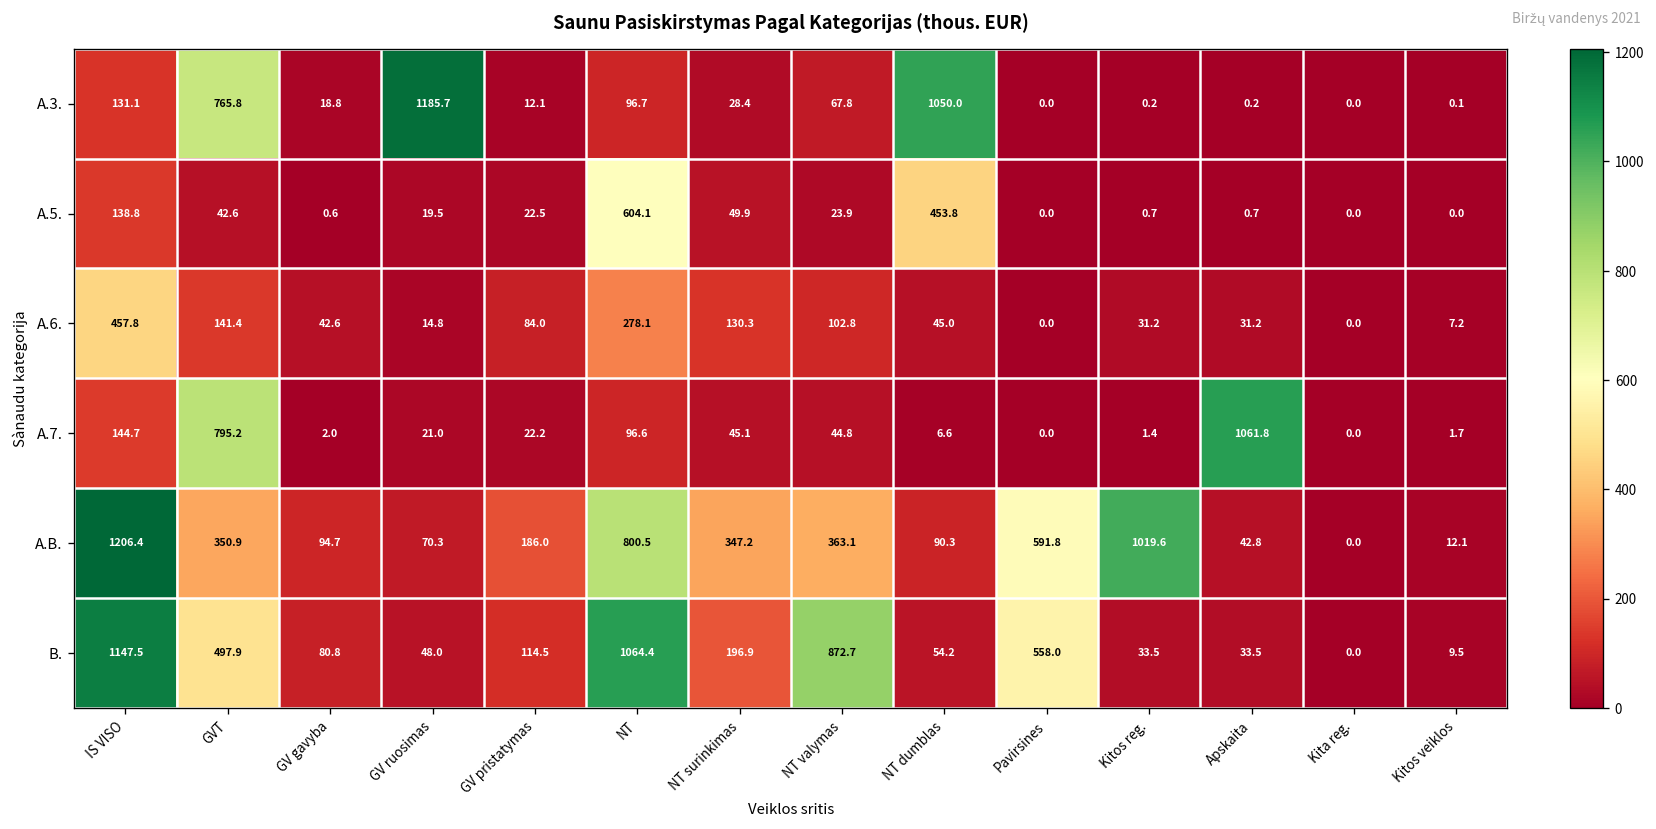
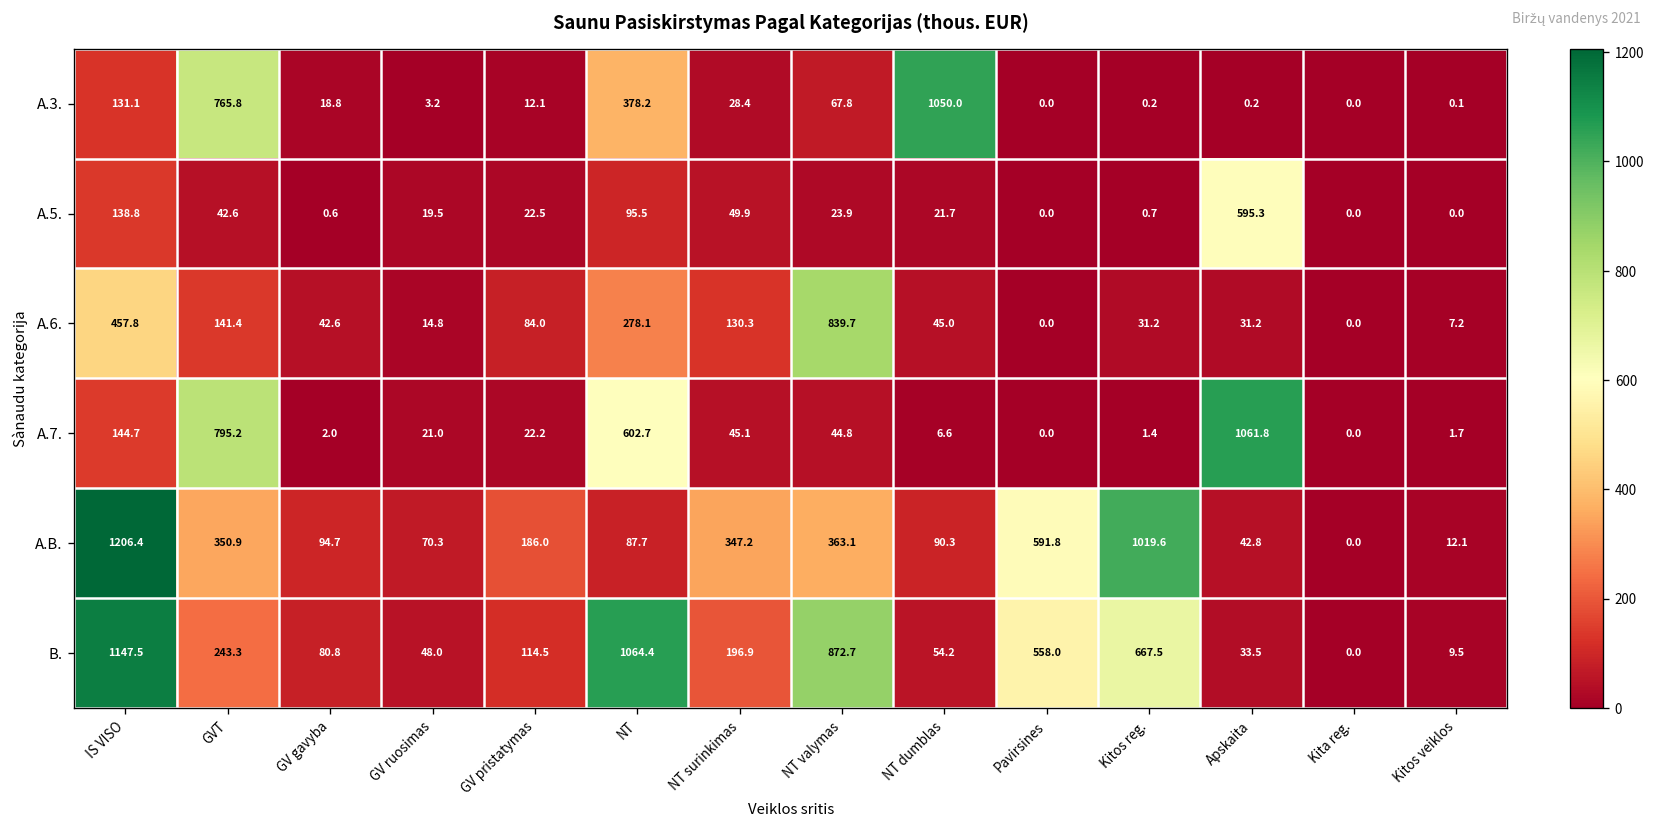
A.3., GV ruosimas: 1185.7 -> 3.2
A.3., NT: 96.7 -> 378.2
A.5., NT: 604.1 -> 95.5
A.5., NT dumblas: 453.8 -> 21.7
A.5., Apskaita: 0.7 -> 595.3
A.6., NT valymas: 102.8 -> 839.7
A.7., NT: 96.6 -> 602.7
A.B., NT: 800.5 -> 87.7
B., GVT: 497.9 -> 243.3
B., Kitos reg.: 33.5 -> 667.5
